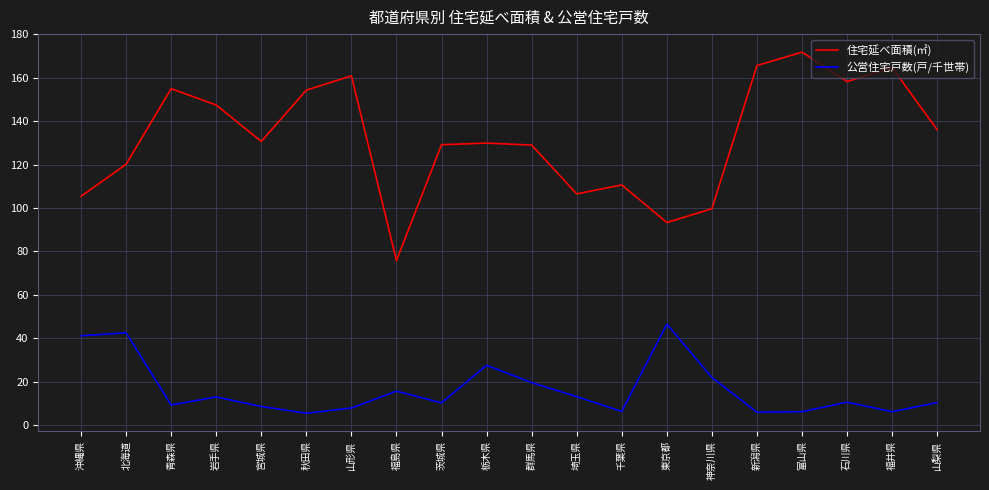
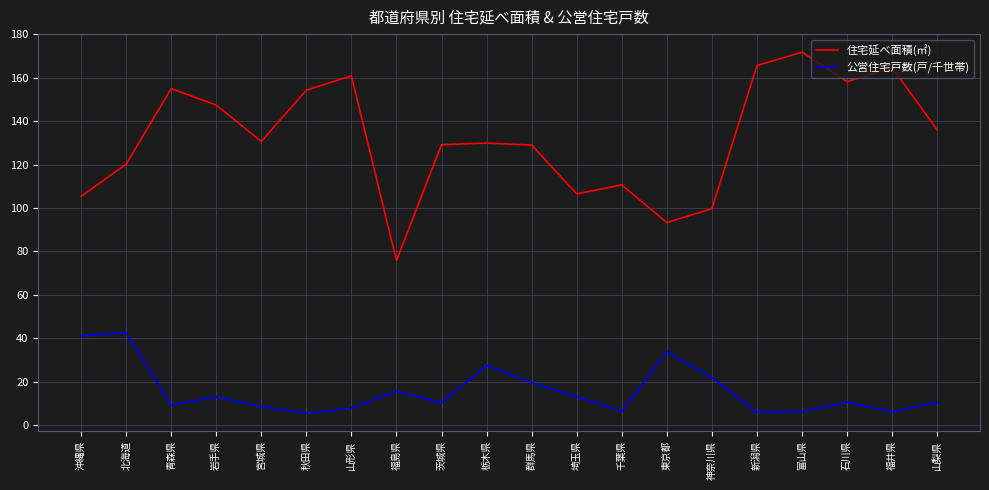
公営住宅戸数(戸/千世帯), 東京都: 46 -> 34
